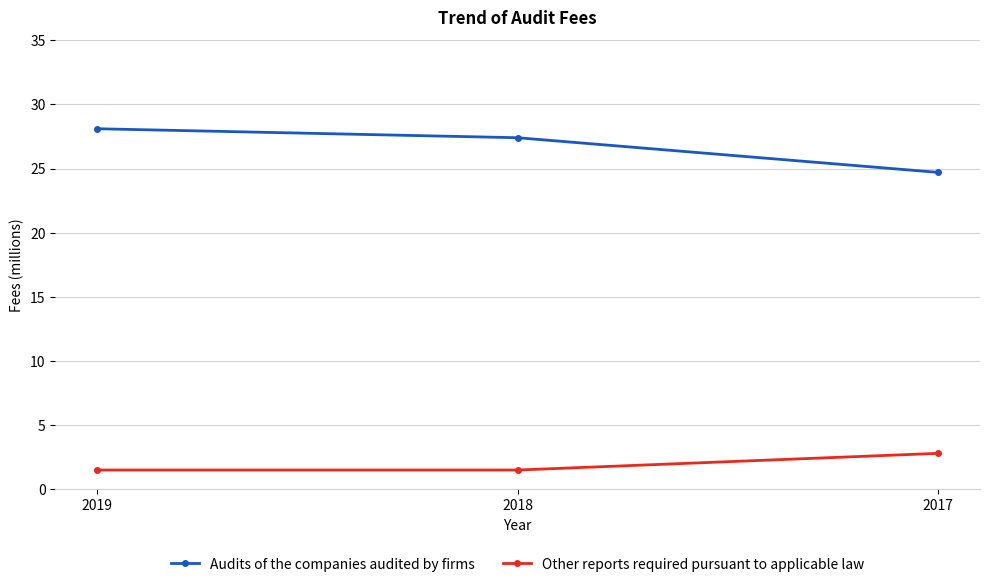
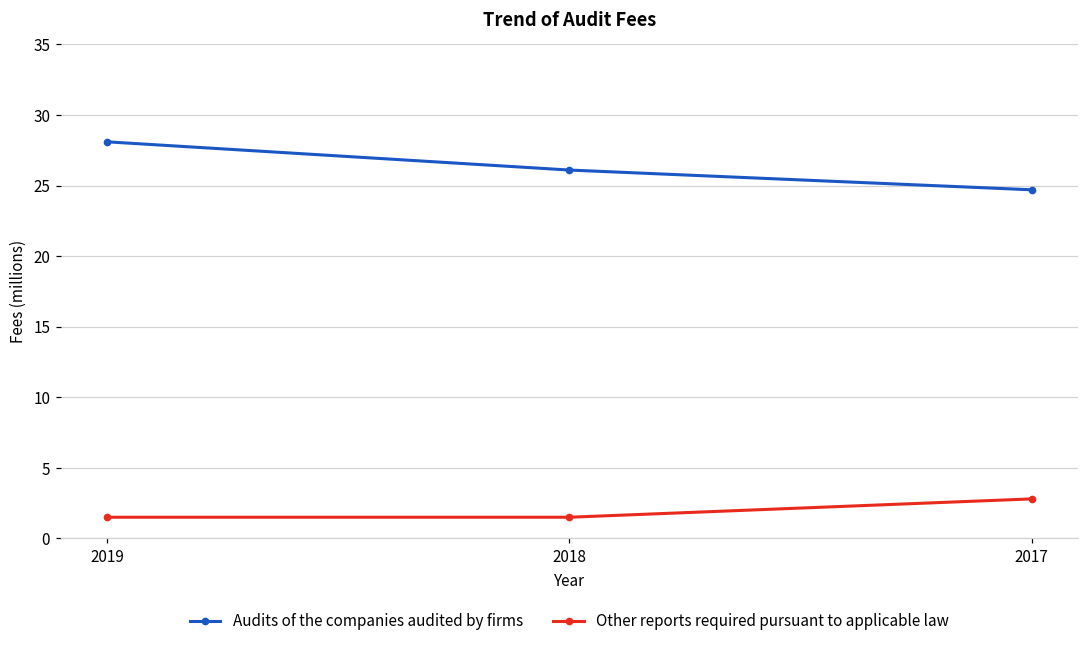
Audits of the companies audited by firms, 2018: 27.4 -> 26.1
